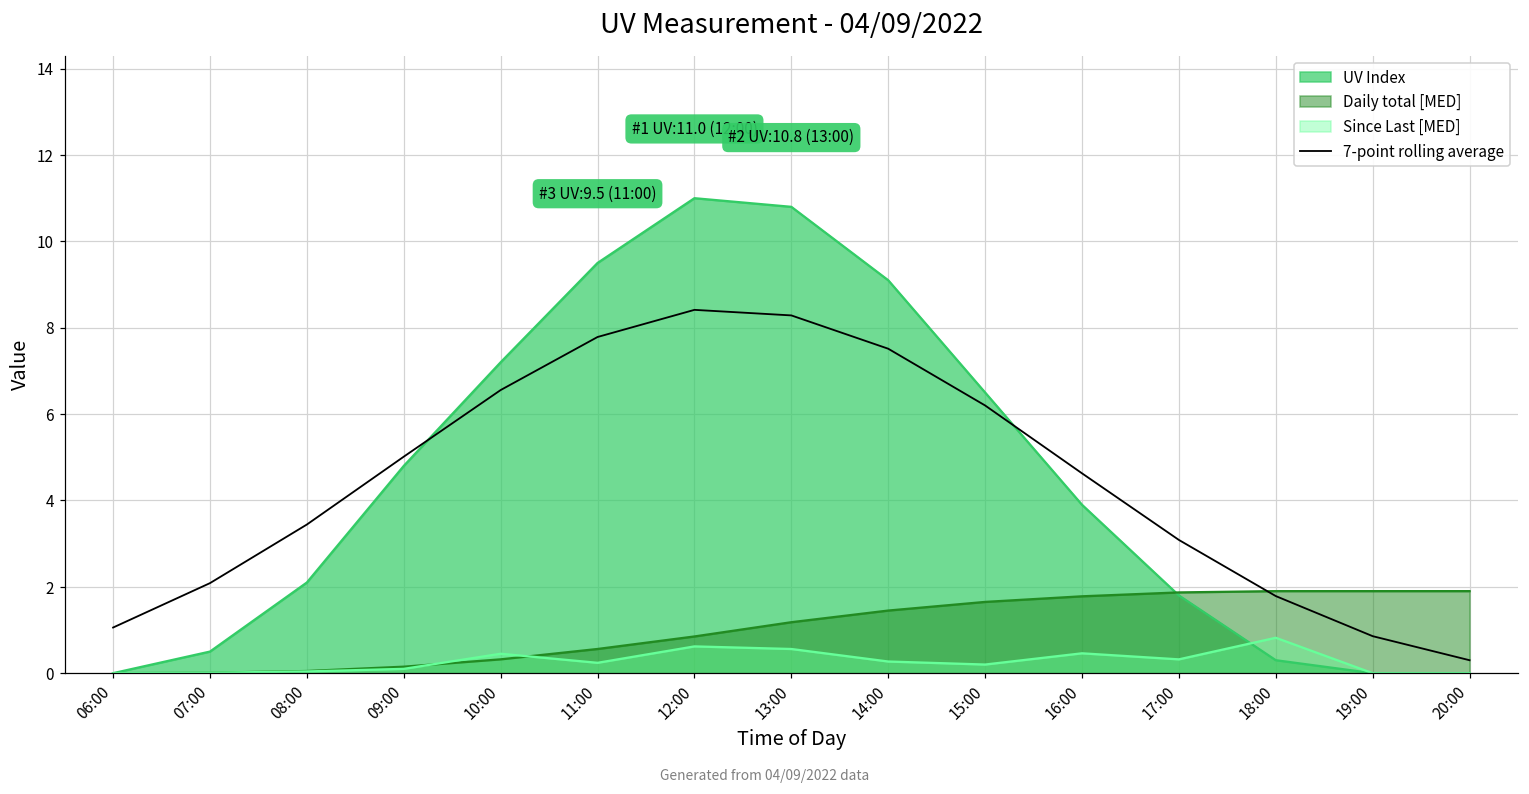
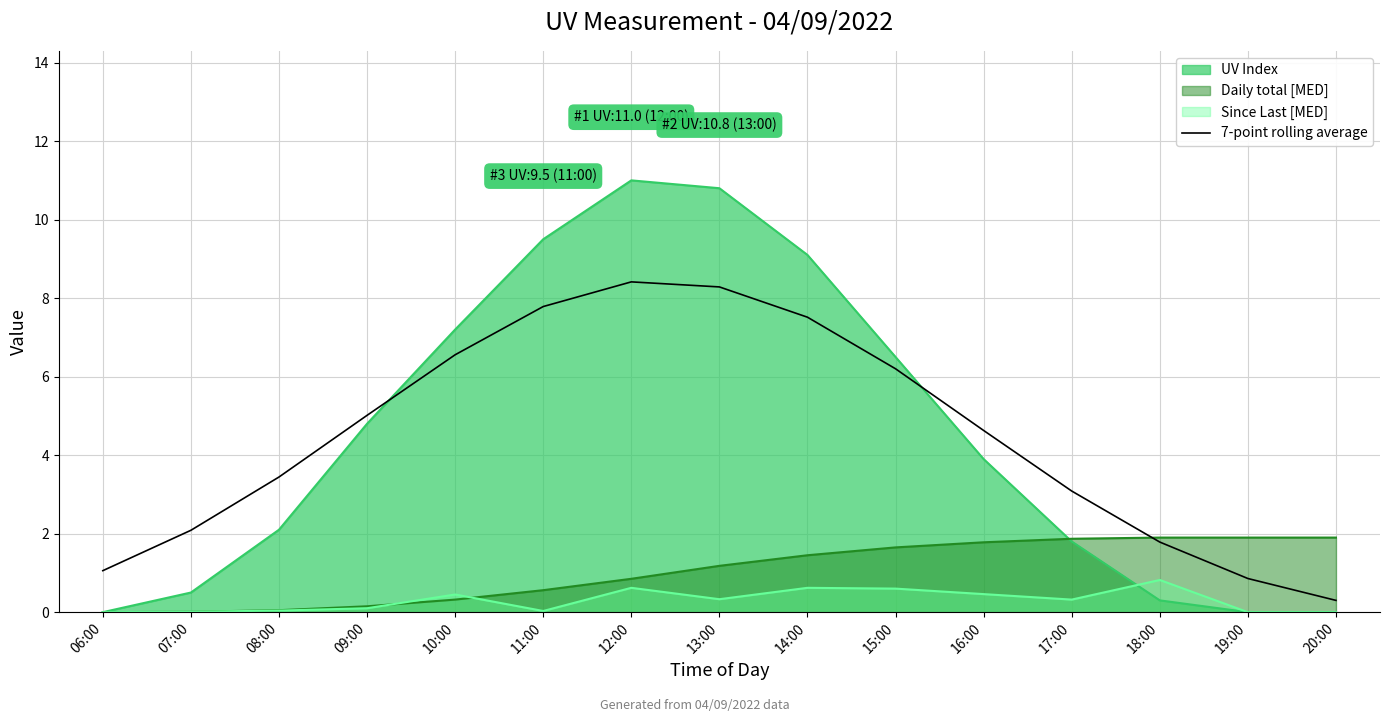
Since Last [MED], 11:00: 0.2 -> 0.0
Since Last [MED], 13:00: 0.6 -> 0.3
Since Last [MED], 14:00: 0.3 -> 0.6
Since Last [MED], 15:00: 0.2 -> 0.6
